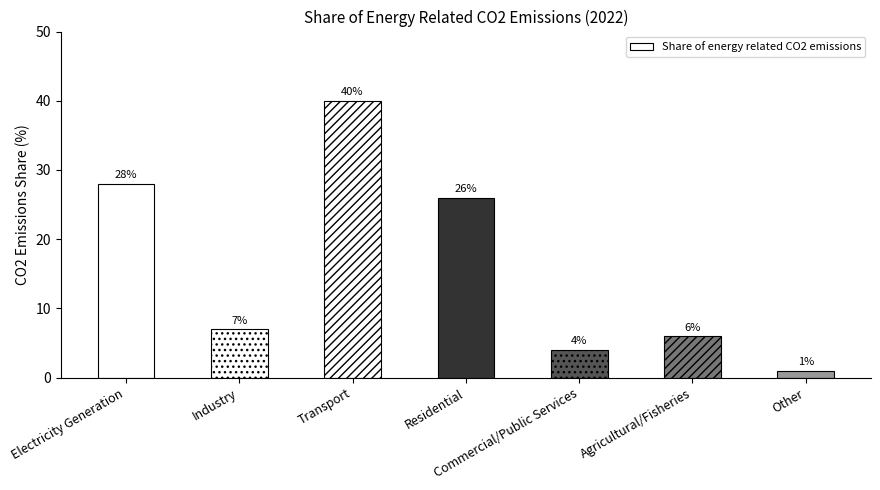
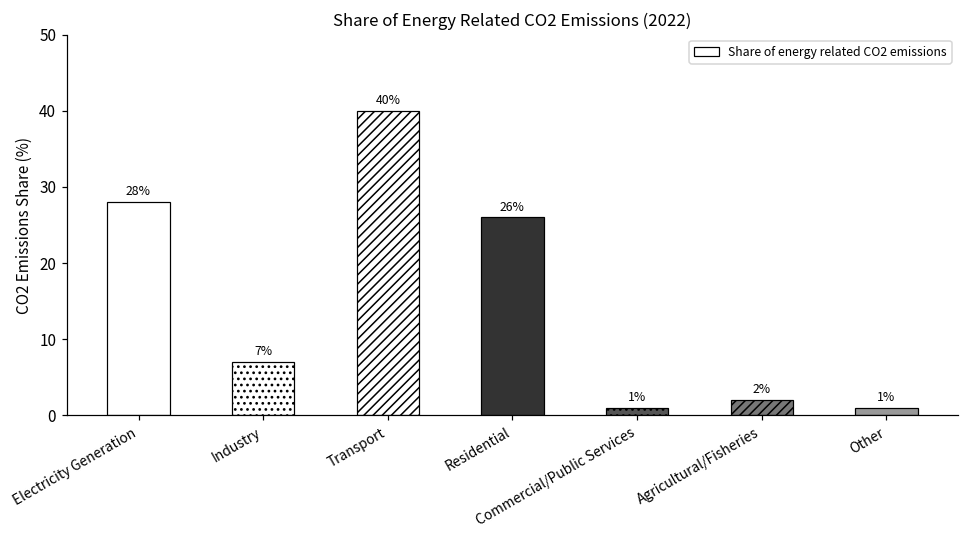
Commercial/Public Services: 4% -> 1%
Agricultural/Fisheries: 6% -> 2%
